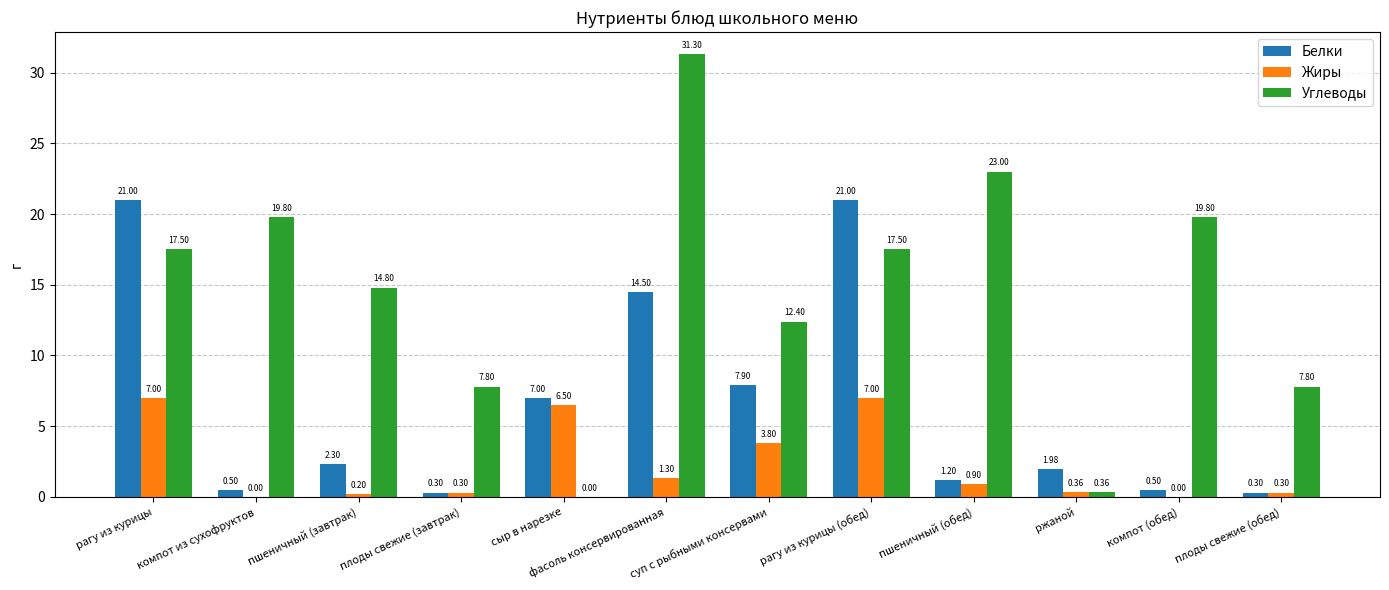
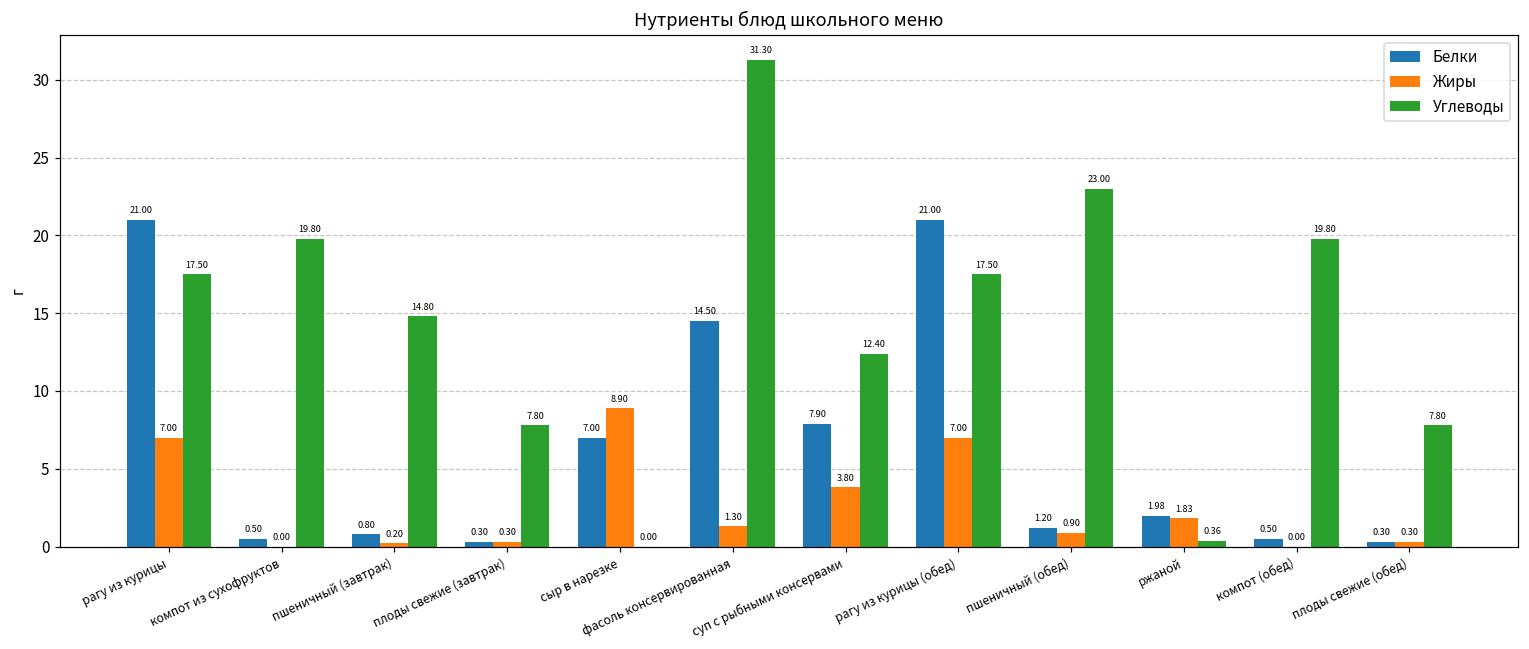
Белки, пшеничный (завтрак): 2.30 -> 0.80
Жиры, сыр в нарезке: 6.50 -> 8.90
Жиры, ржаной: 0.36 -> 1.83
